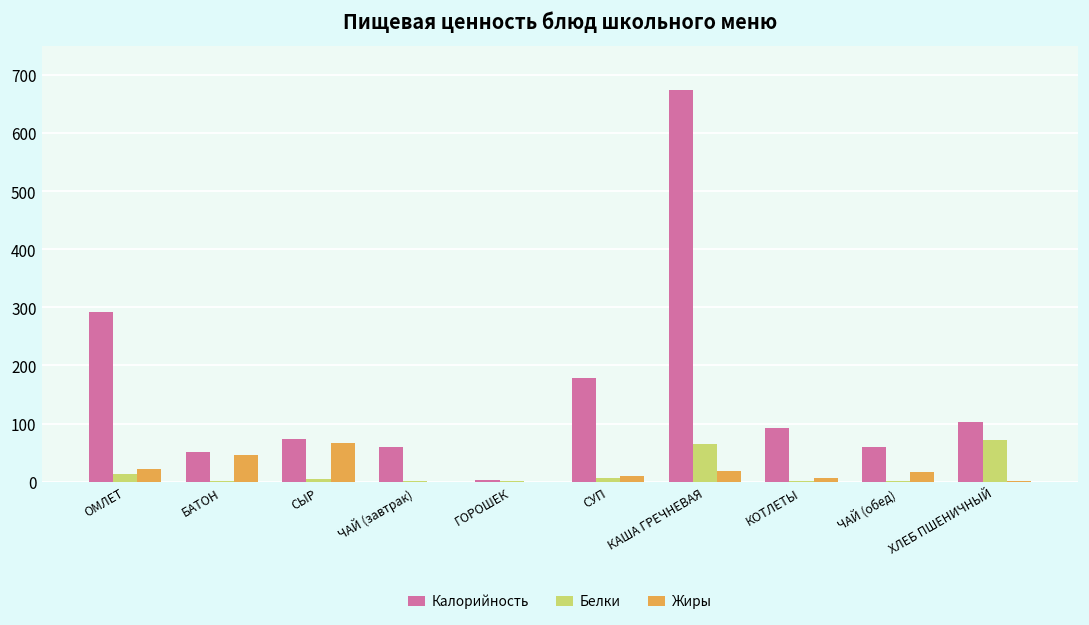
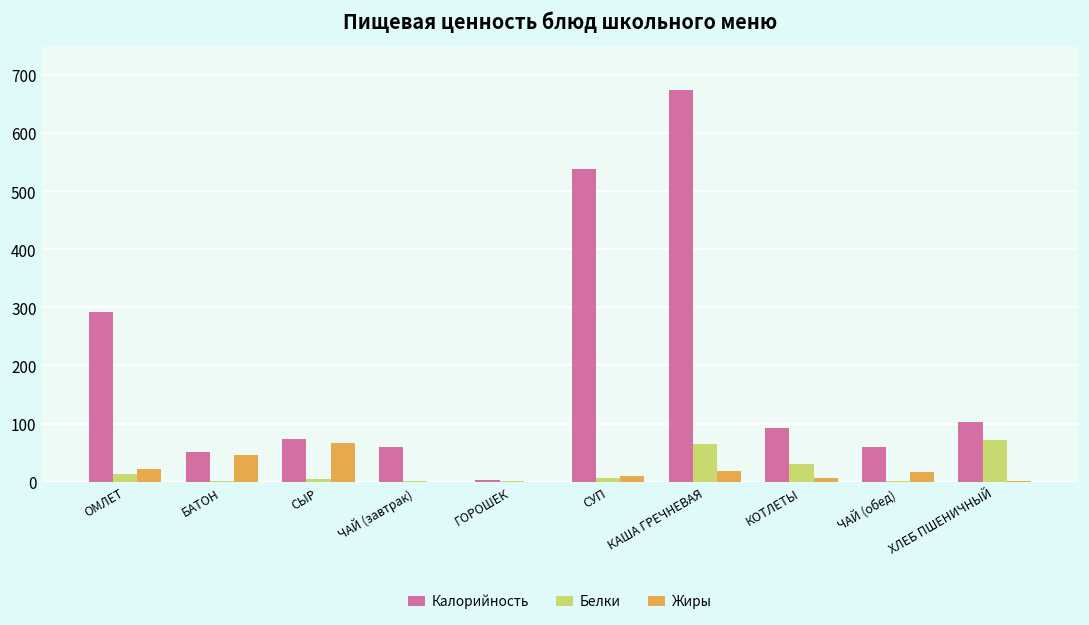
Калорийность, СУП: 180 -> 540
Белки, КОТЛЕТЫ: 0 -> 30
